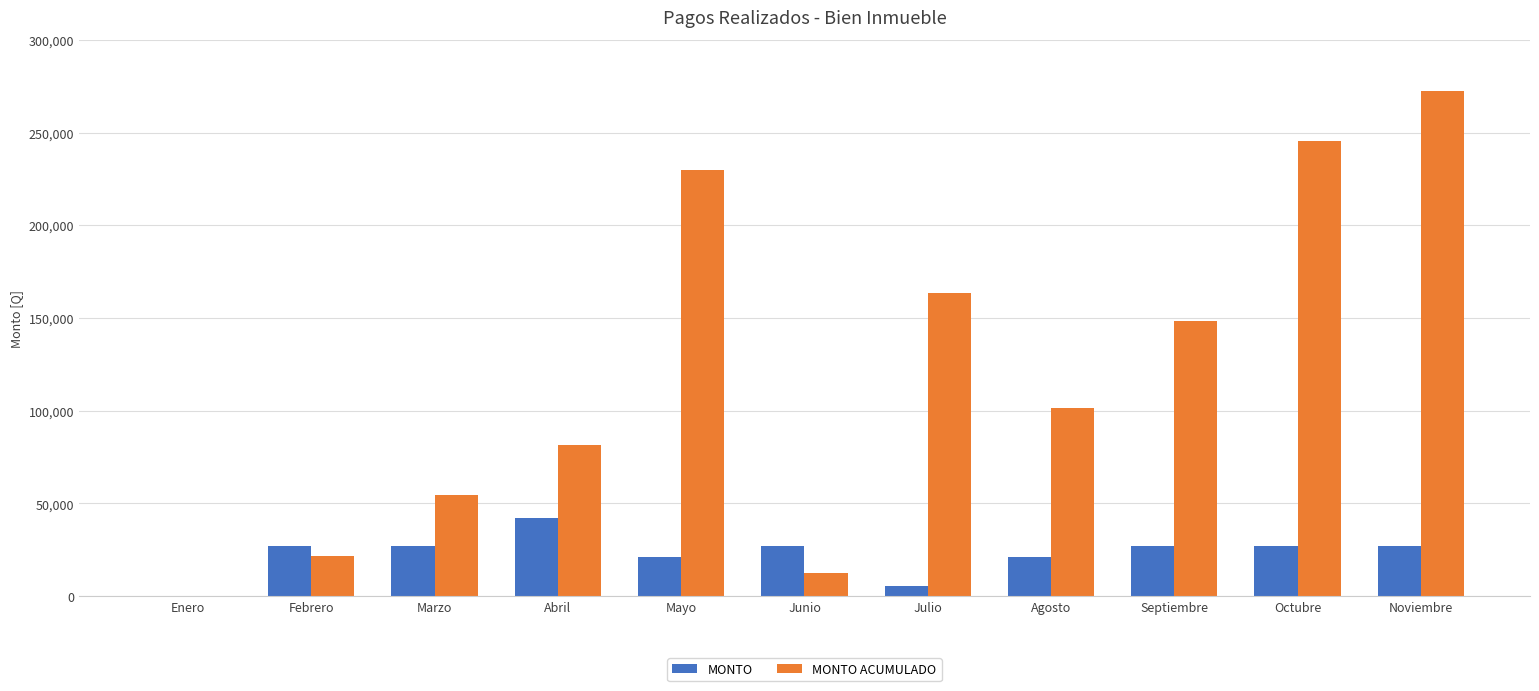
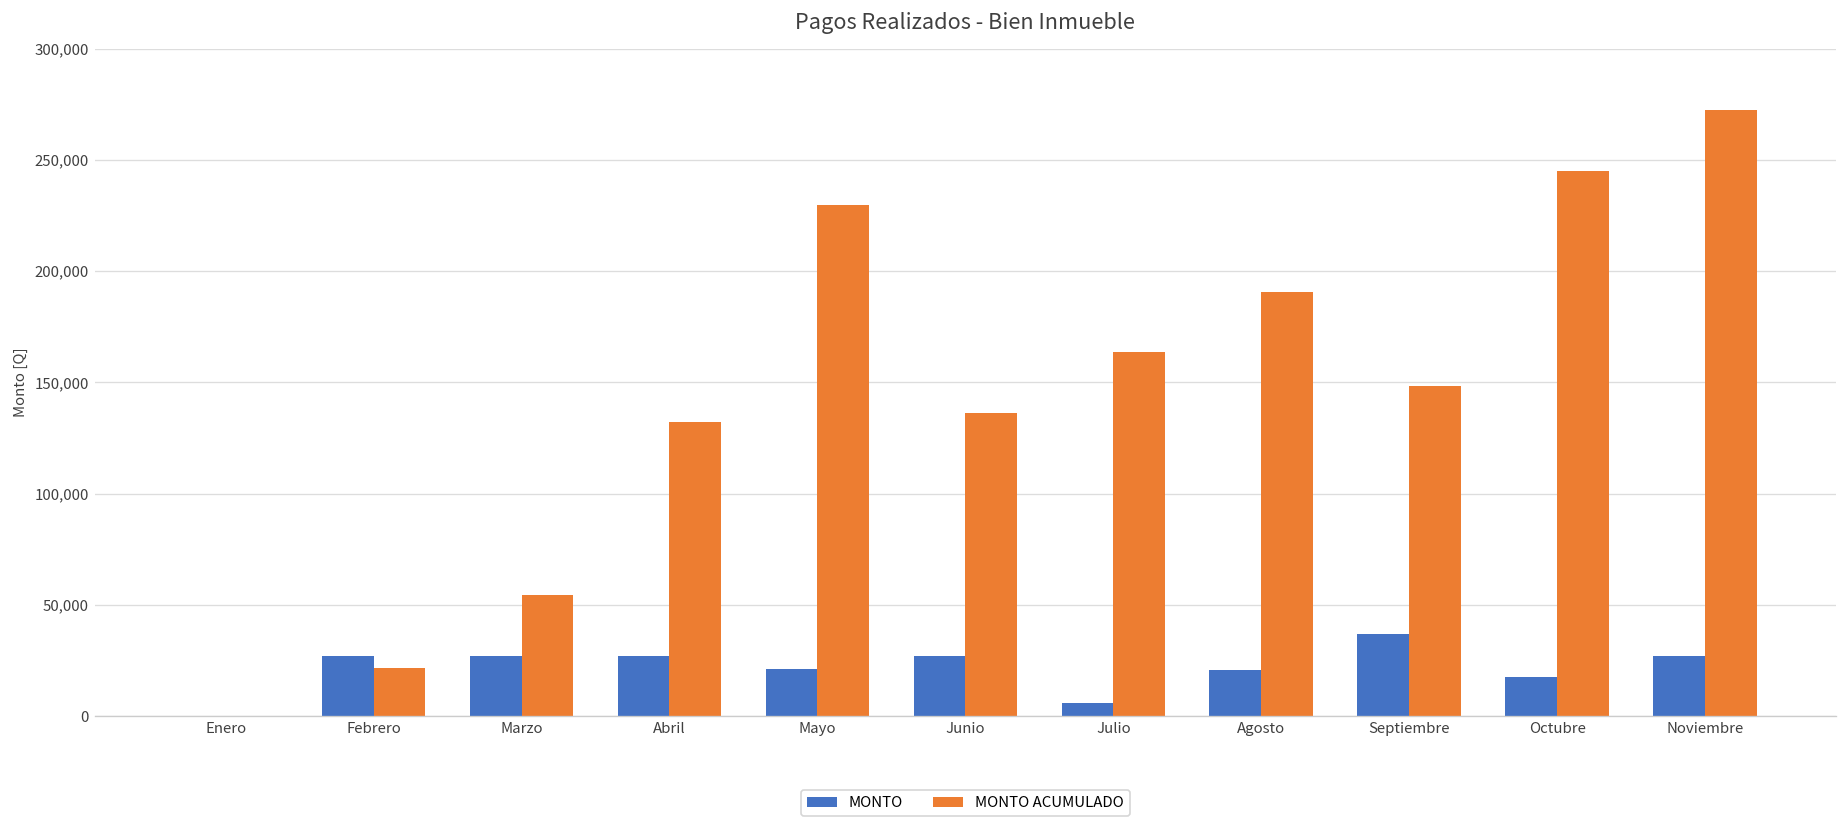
MONTO, Abril: 42,000 -> 27,000
MONTO ACUMULADO, Abril: 82,000 -> 132,000
MONTO ACUMULADO, Junio: 13,000 -> 136,000
MONTO ACUMULADO, Agosto: 101,000 -> 191,000
MONTO, Septiembre: 27,000 -> 37,000
MONTO, Octubre: 27,000 -> 18,000
